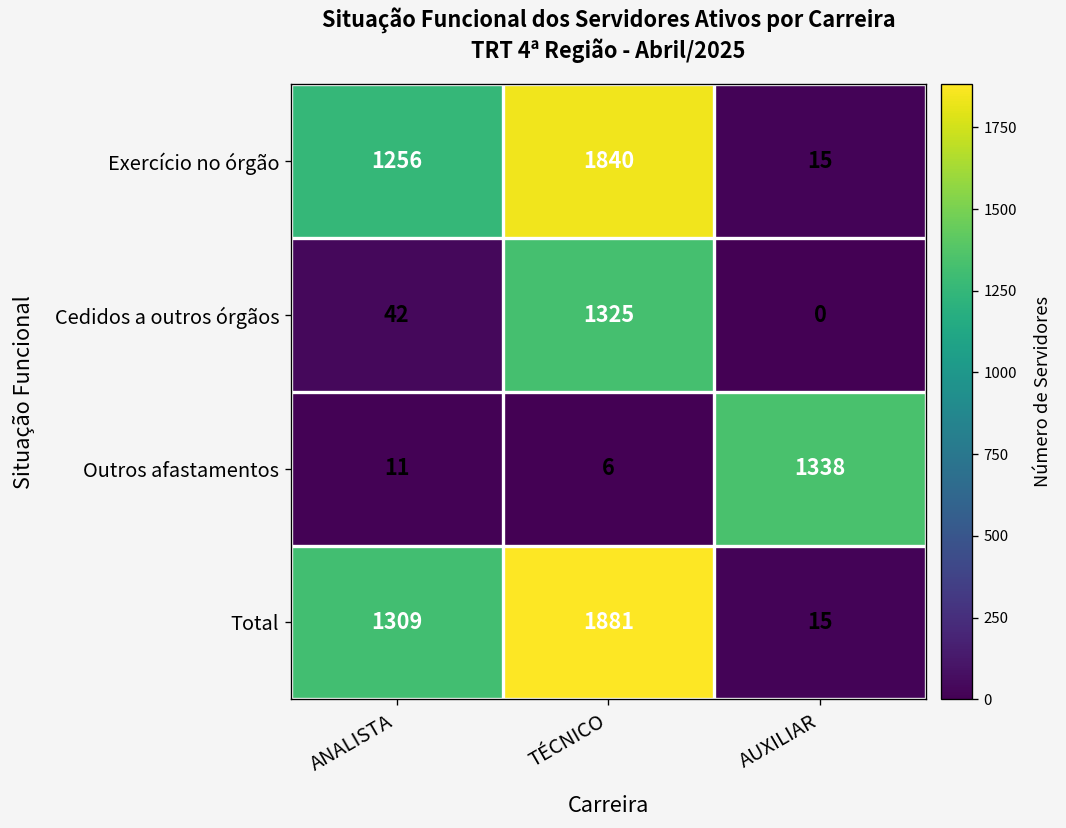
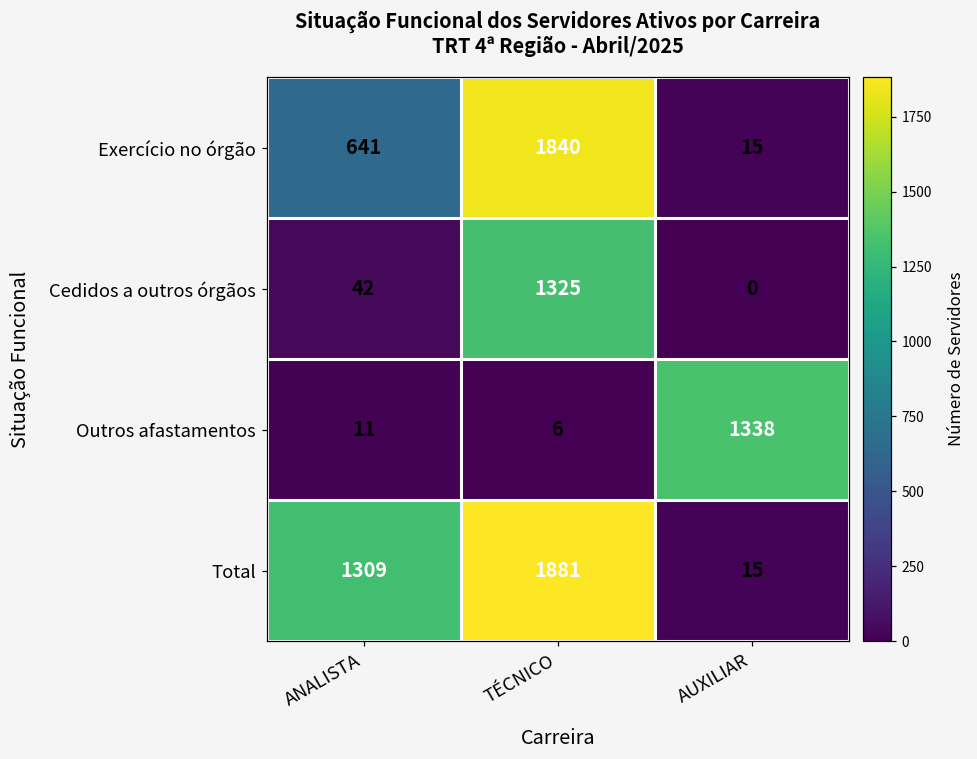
Exercício no órgão, ANALISTA: 1256 -> 641
